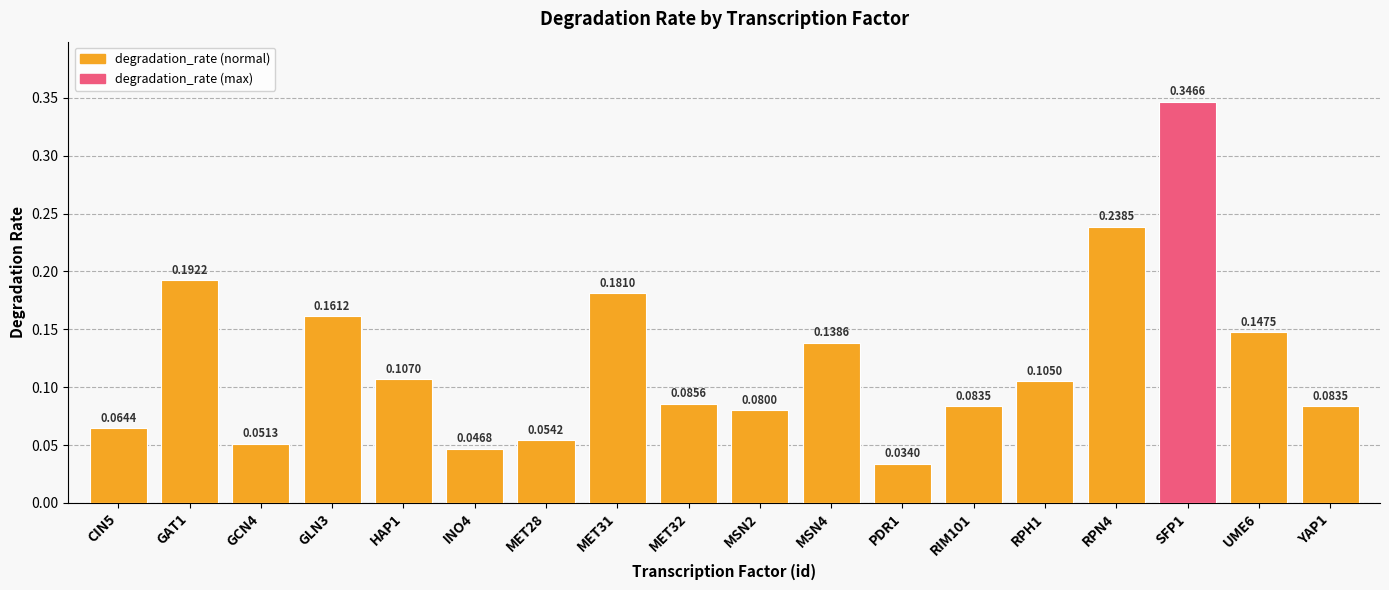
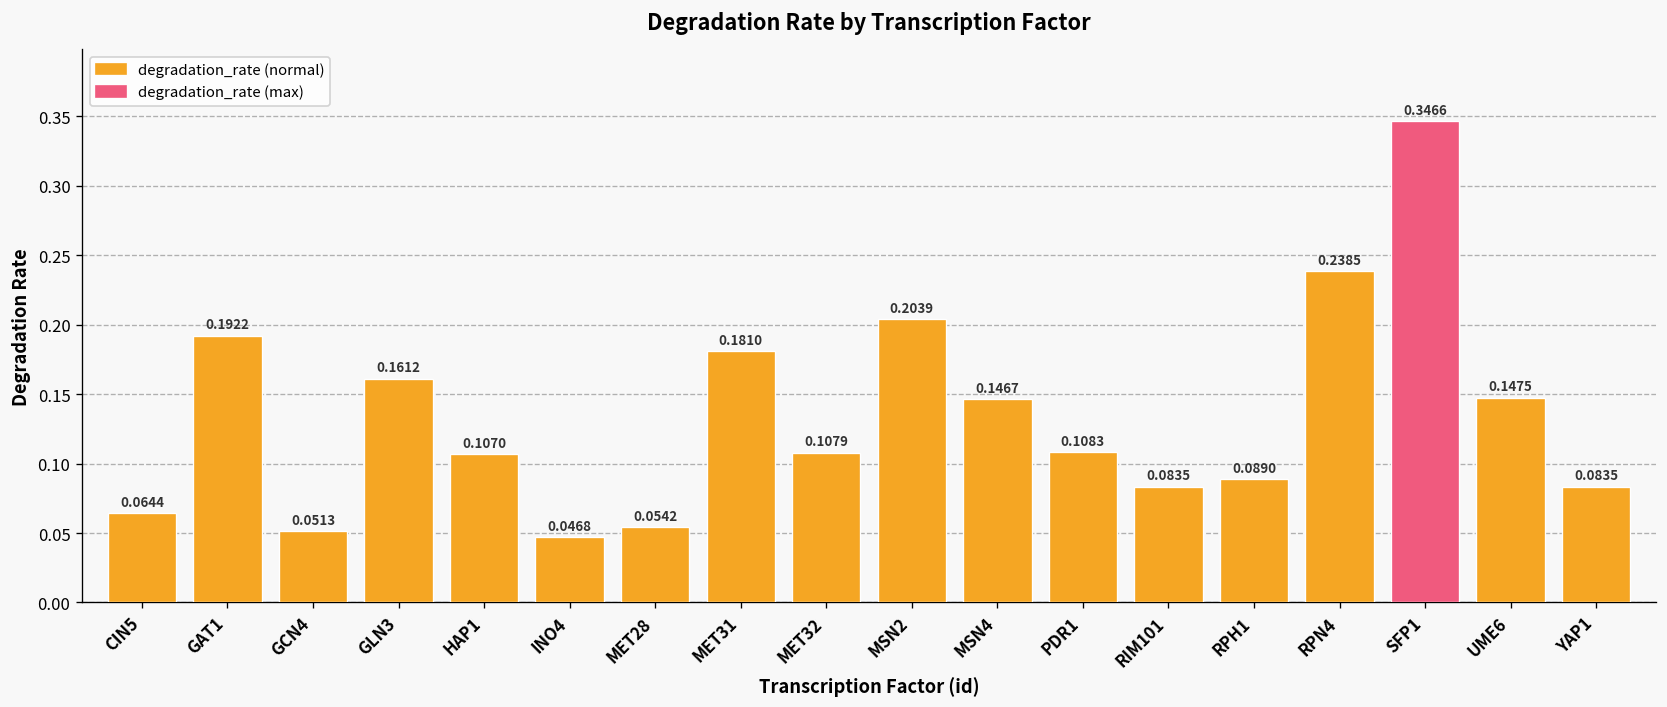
MET32: 0.0856 -> 0.1079
MSN2: 0.0800 -> 0.2039
MSN4: 0.1386 -> 0.1467
PDR1: 0.0340 -> 0.1083
RPH1: 0.1050 -> 0.0890
